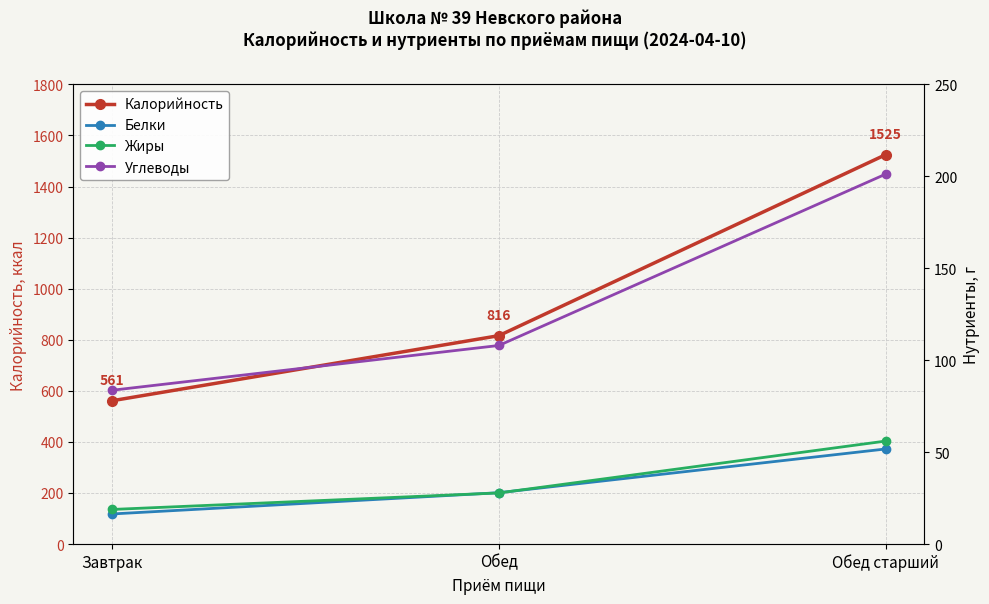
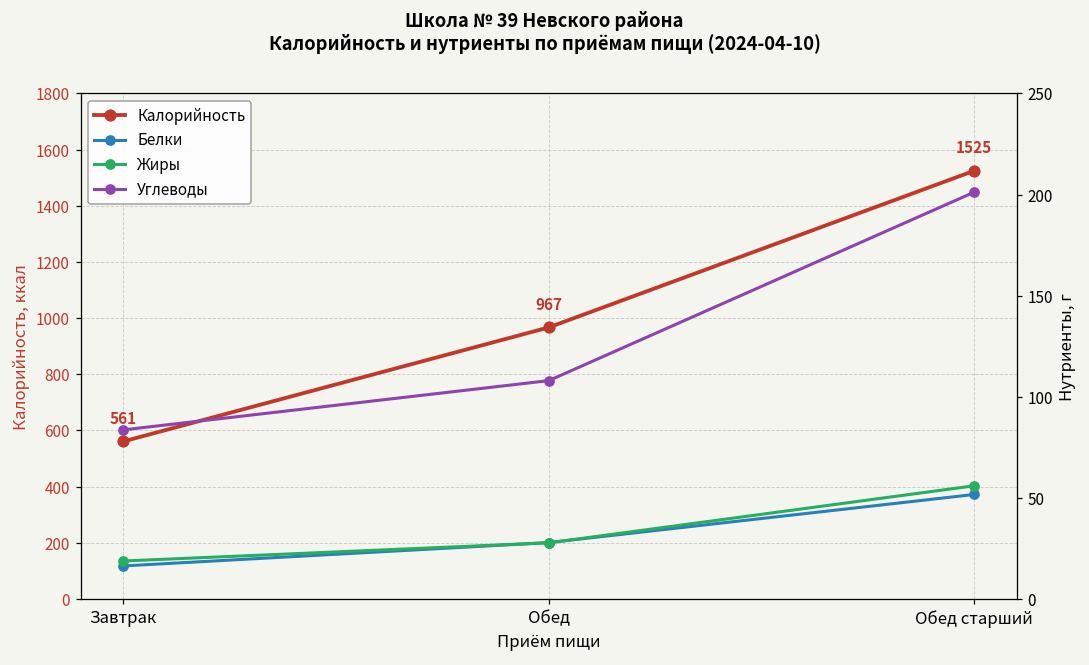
Калорийность, Обед: 816 -> 967
